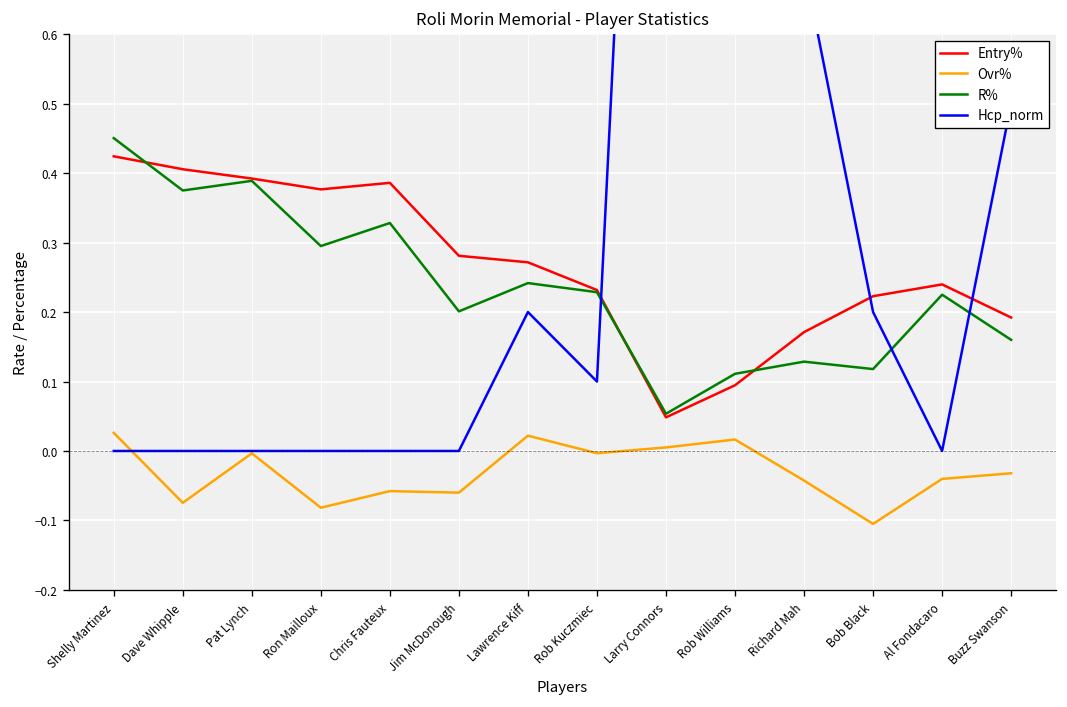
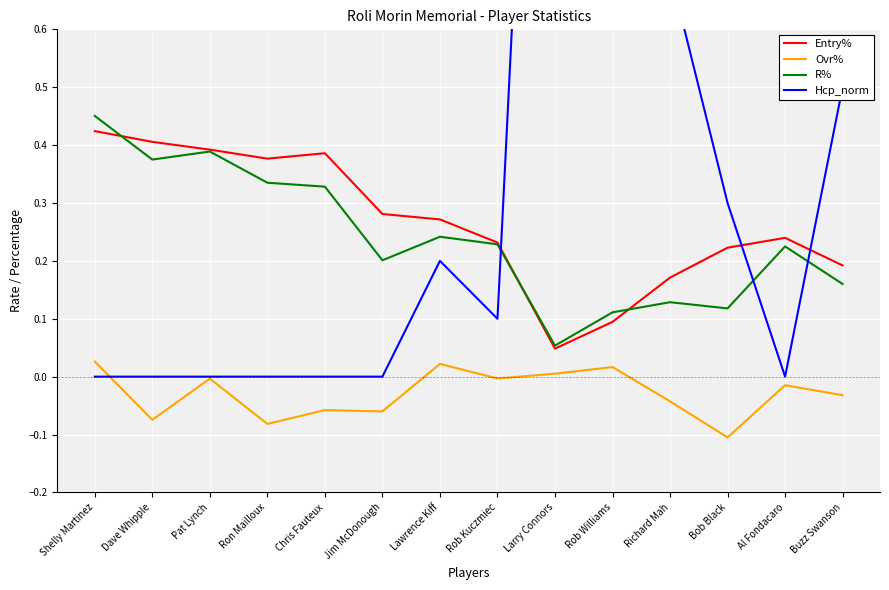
R%, Ron Mailloux: 0.30 -> 0.34
Hcp_norm, Bob Black: 0.2 -> 0.3
Ovr%, Al Fondacaro: -0.04 -> -0.01
